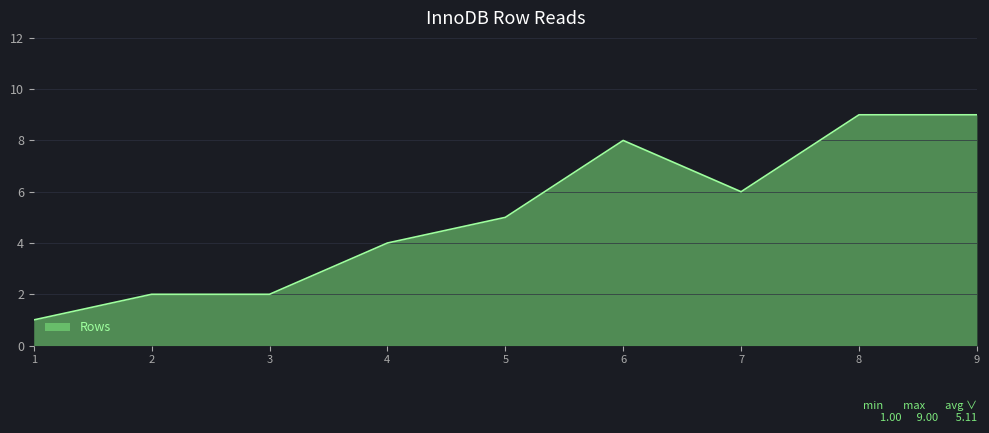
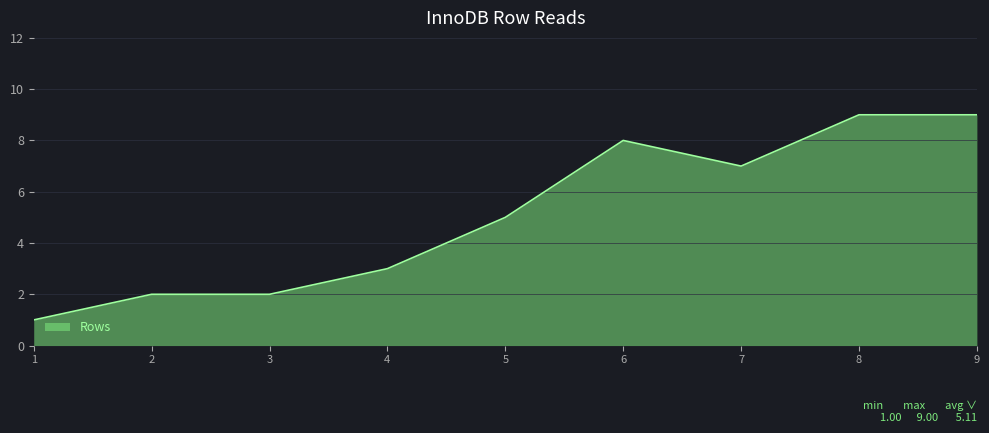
4: 4 -> 3
7: 6 -> 7
